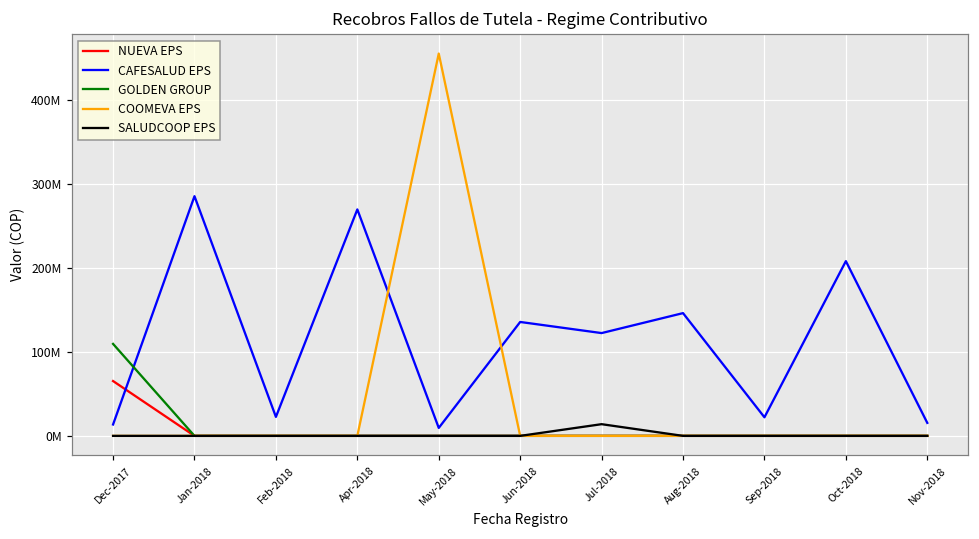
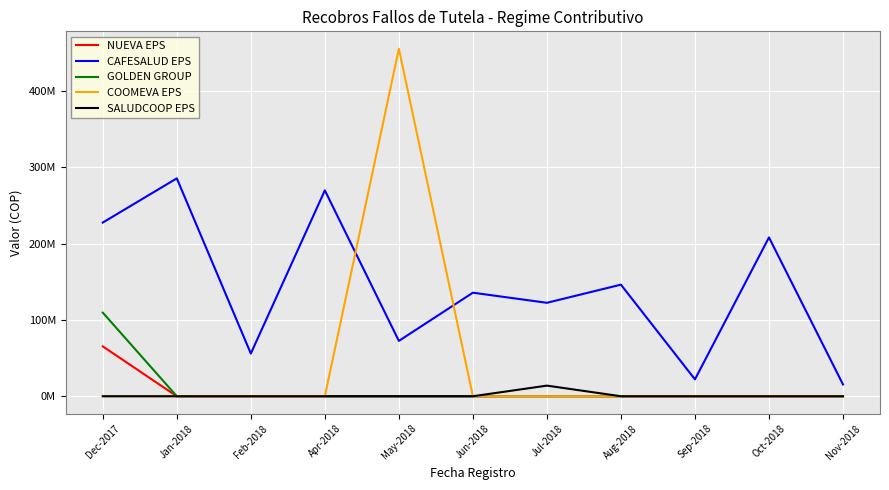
CAFESALUD EPS, Dec-2017: 10000000 -> 230000000
CAFESALUD EPS, Feb-2018: 20000000 -> 60000000
CAFESALUD EPS, May-2018: 10000000 -> 70000000
